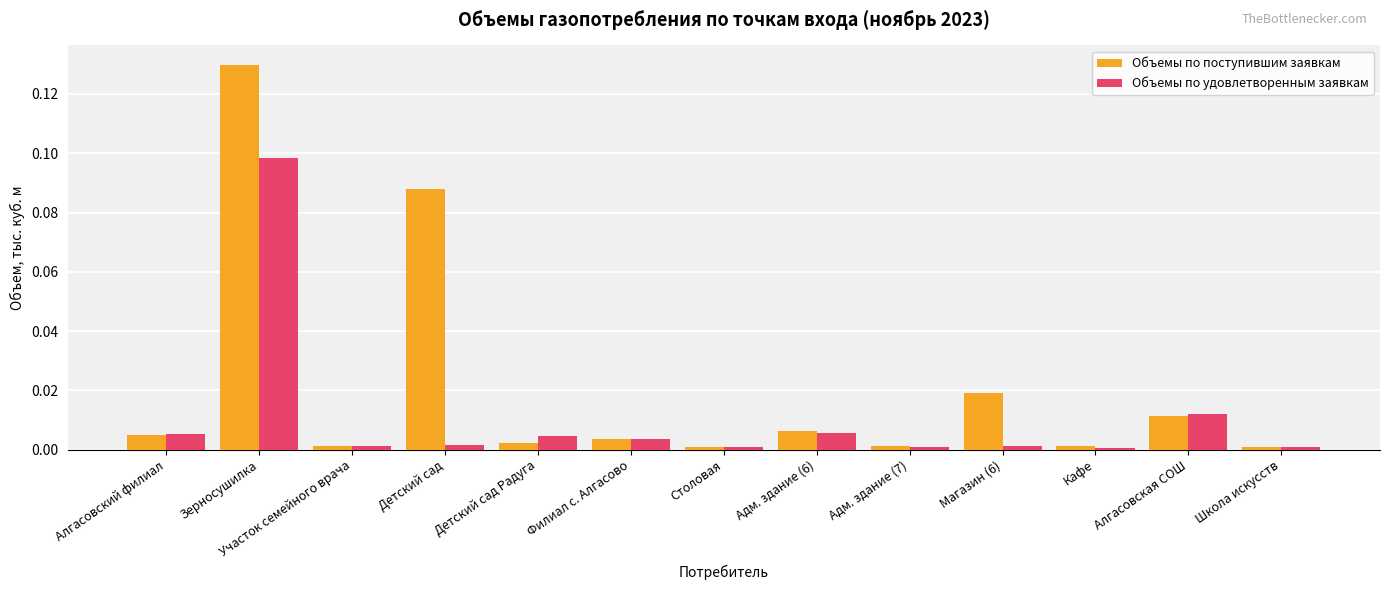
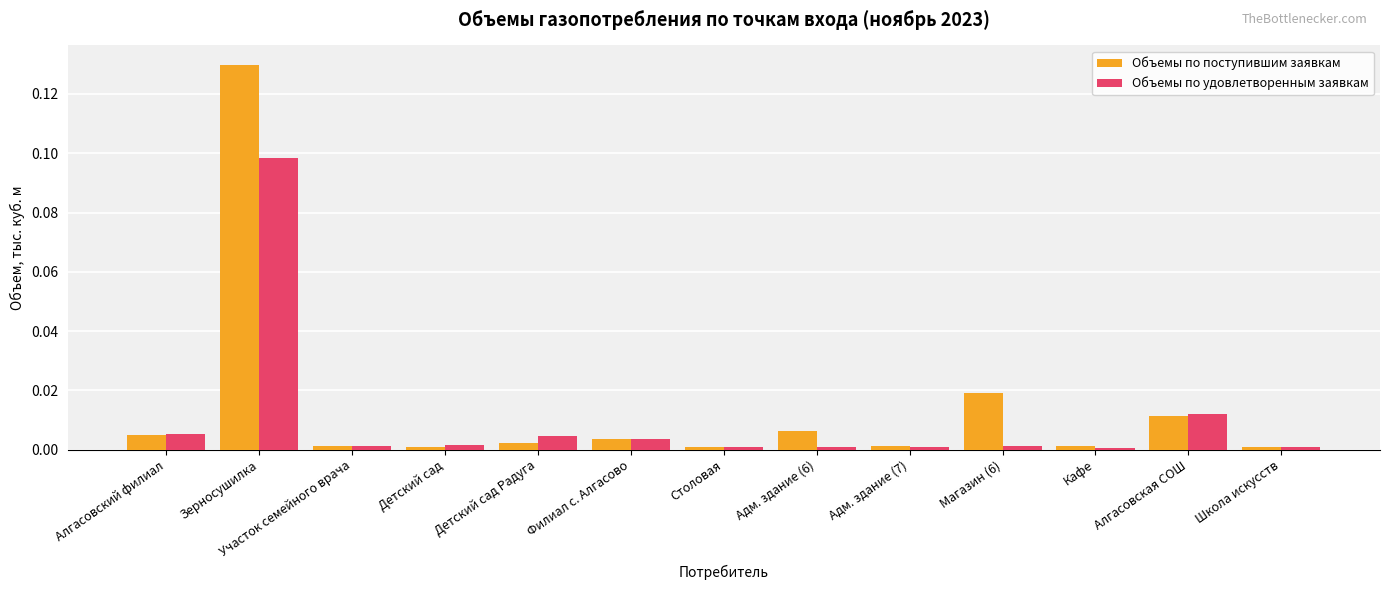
Объемы по поступившим заявкам, Детский сад: 0.088 -> 0.001
Объемы по удовлетворенным заявкам, Адм. здание (6): 0.006 -> 0.001
